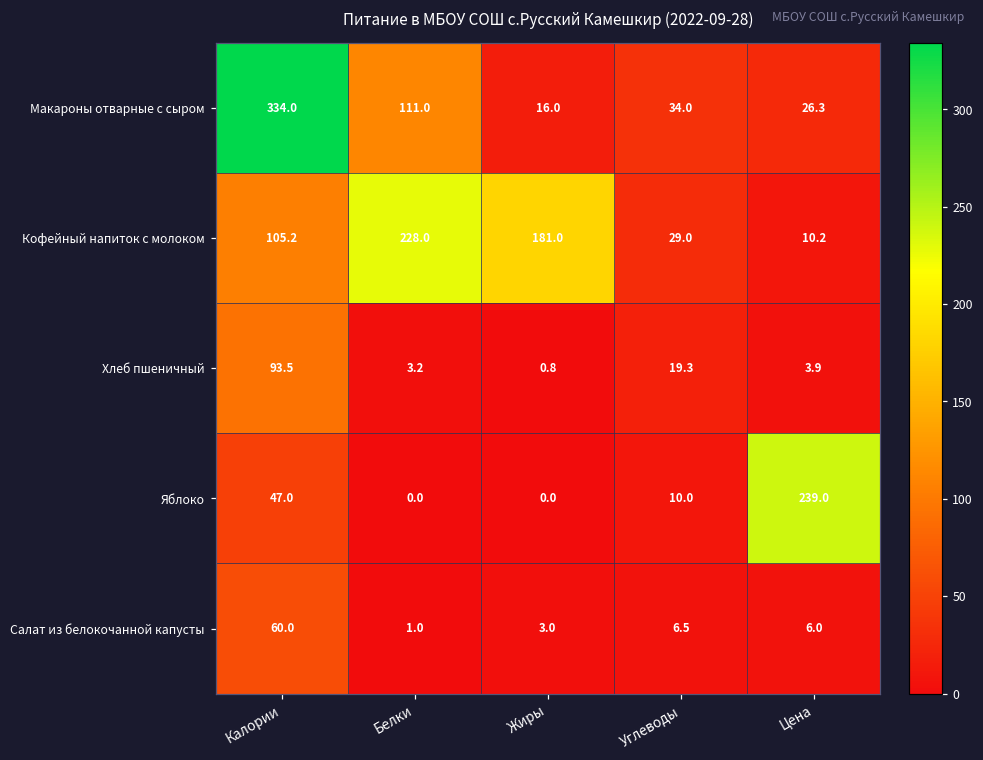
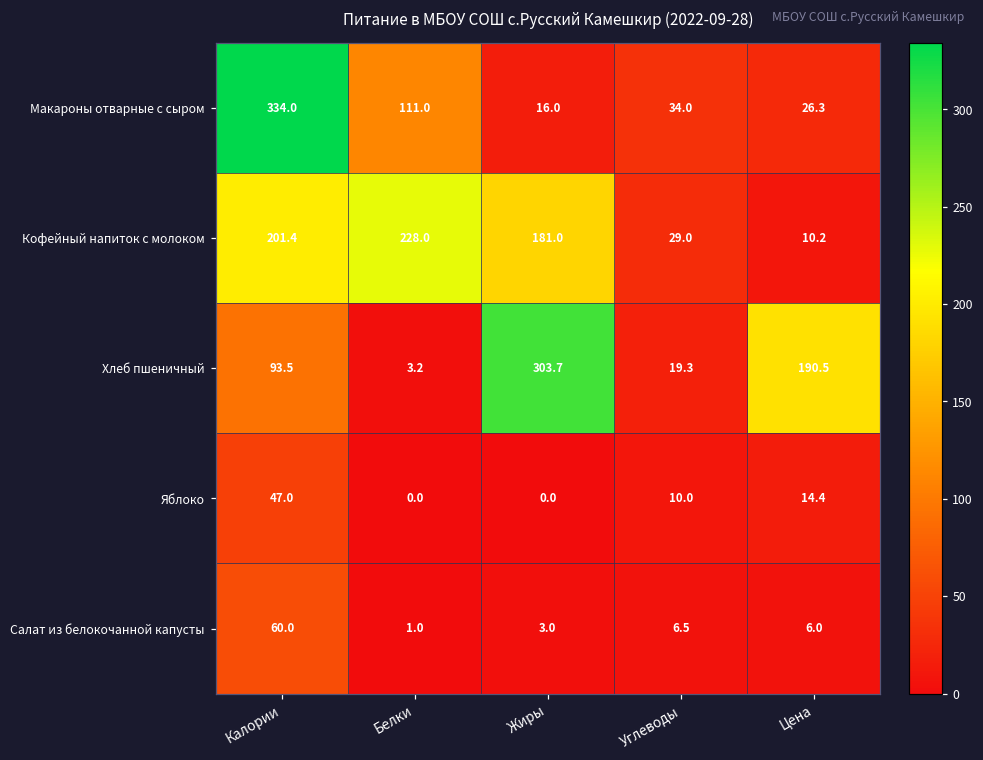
Кофейный напиток с молоком, Калории: 105.2 -> 201.4
Хлеб пшеничный, Жиры: 0.8 -> 303.7
Хлеб пшеничный, Цена: 3.9 -> 190.5
Яблоко, Цена: 239.0 -> 14.4
